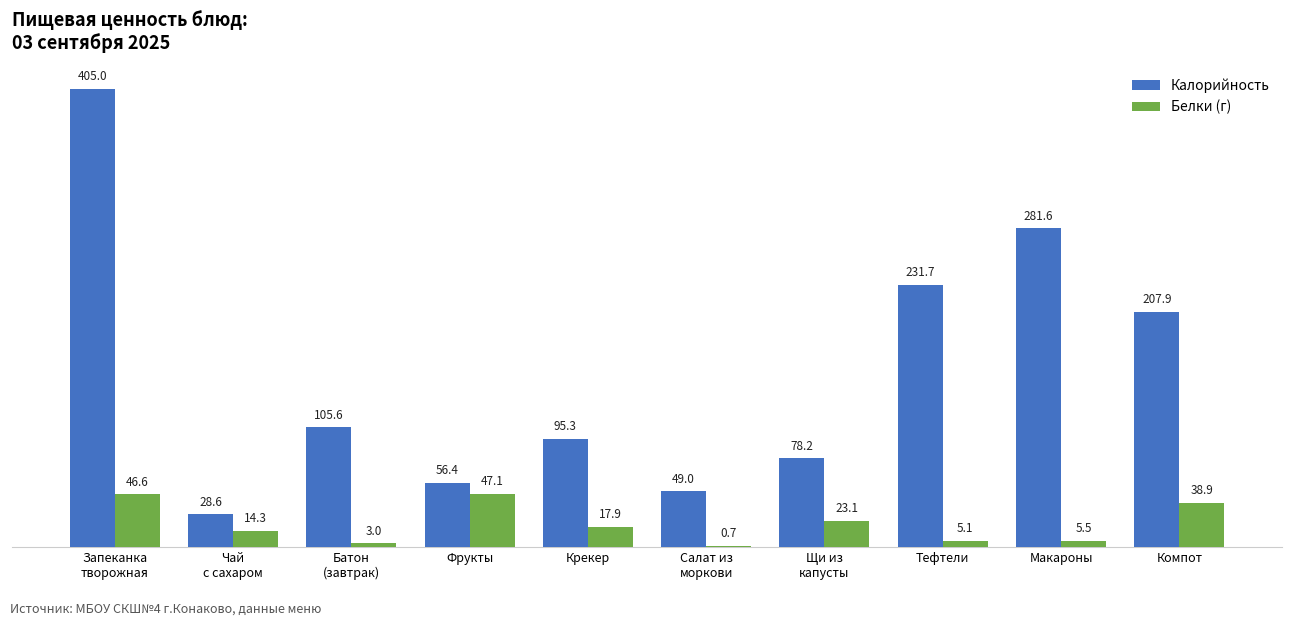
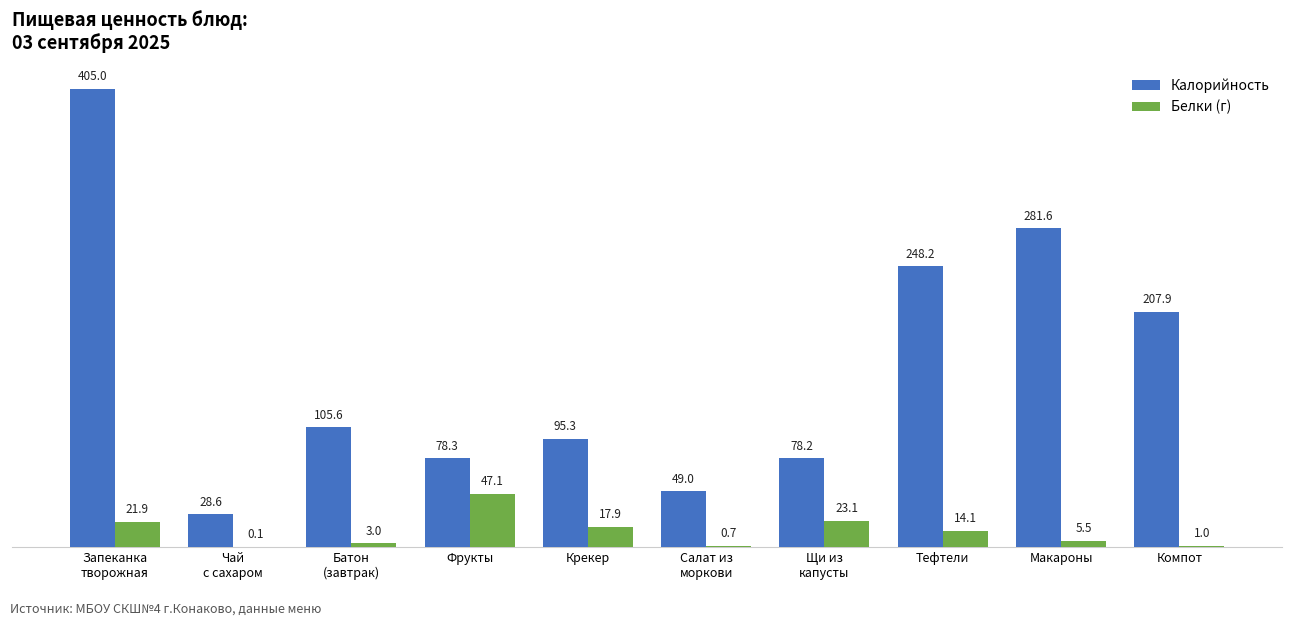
Белки (г), Запеканка творожная: 46.6 -> 21.9
Белки (г), Чай с сахаром: 14.3 -> 0.1
Калорийность, Фрукты: 56.4 -> 78.3
Калорийность, Тефтели: 231.7 -> 248.2
Белки (г), Тефтели: 5.1 -> 14.1
Белки (г), Компот: 38.9 -> 1.0
